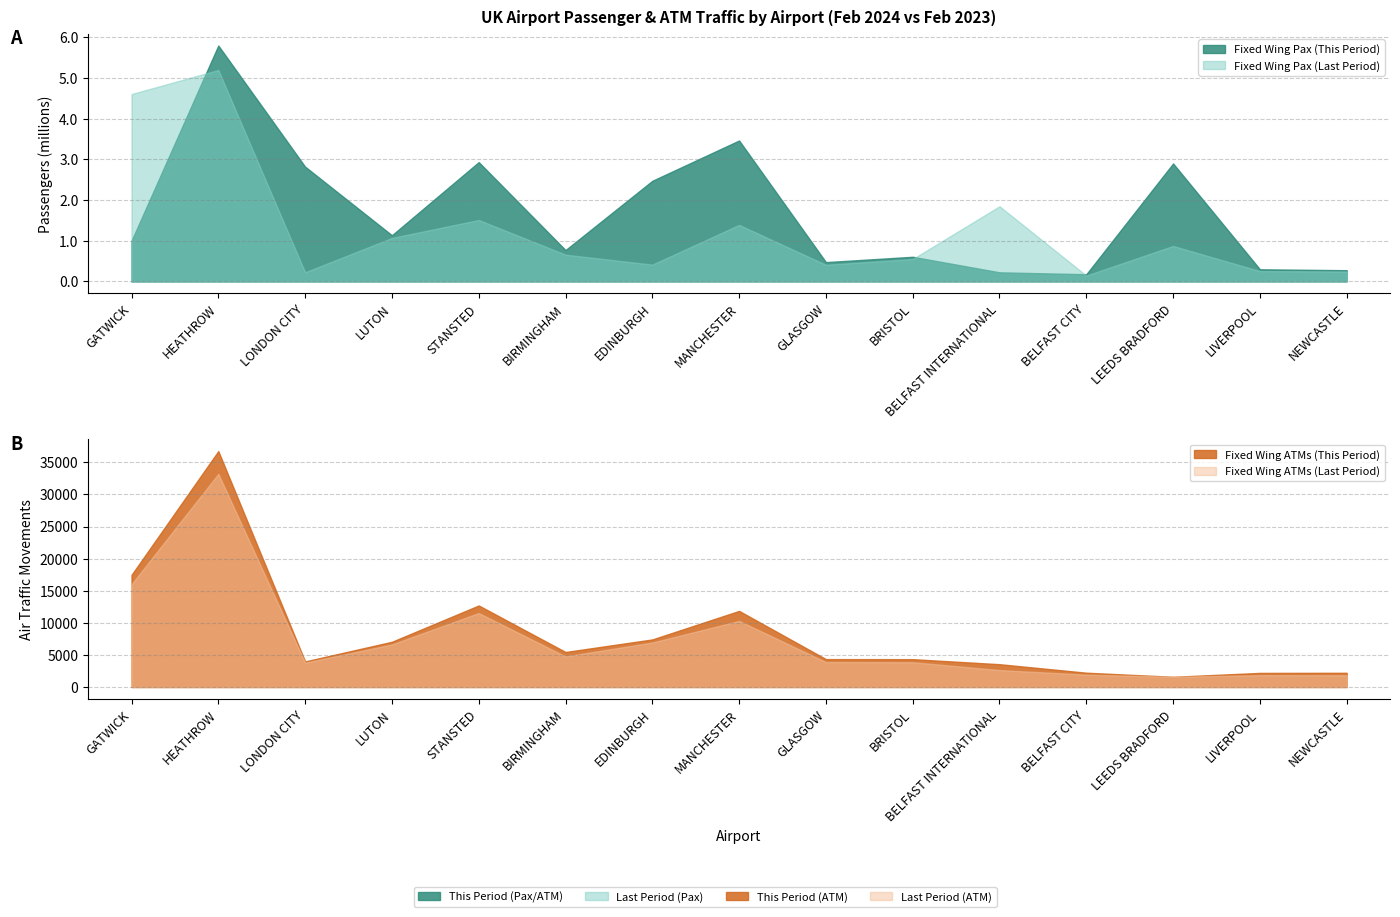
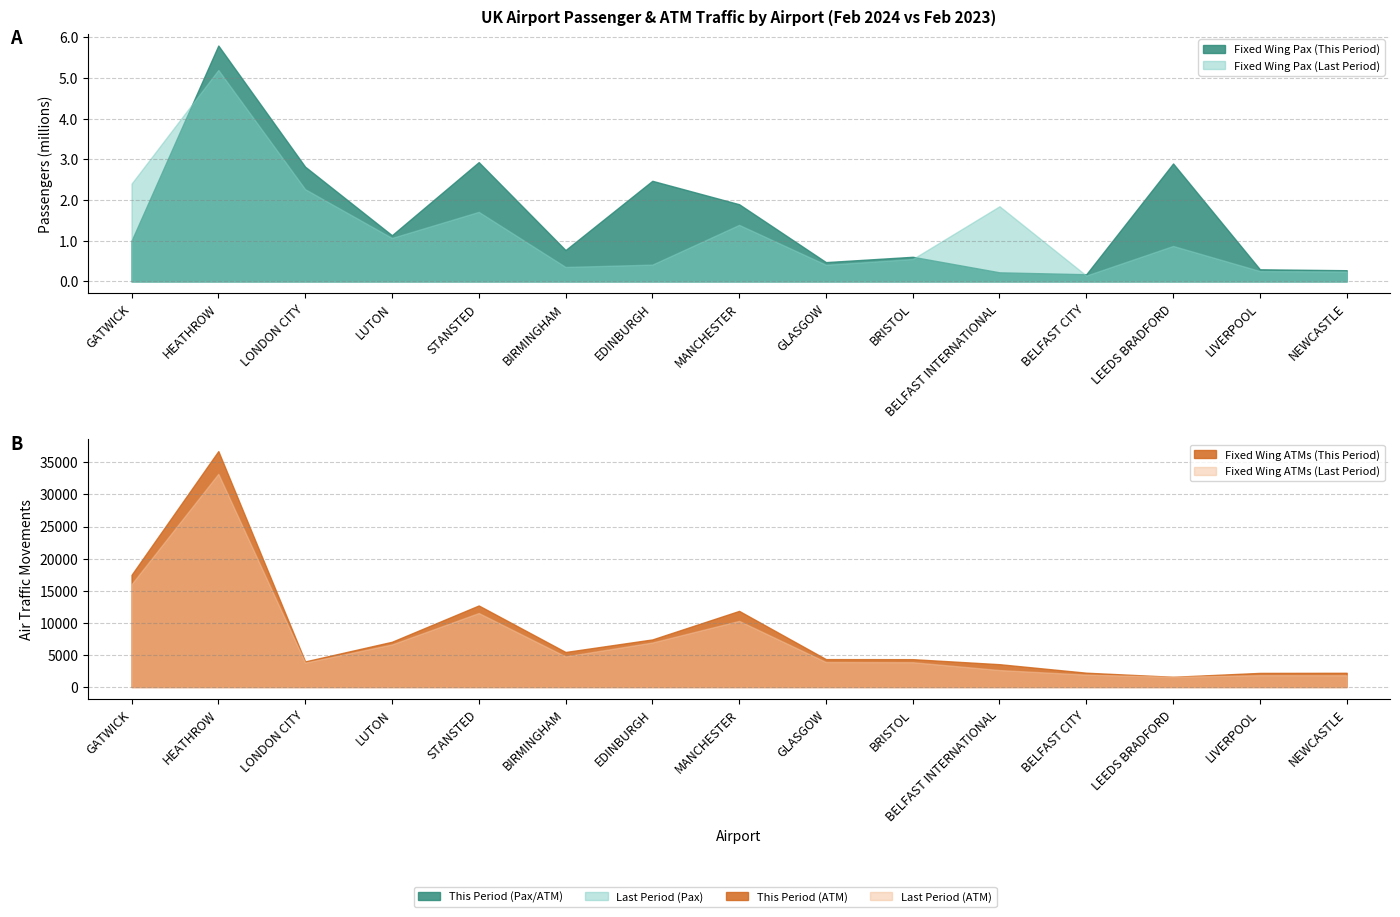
UK Airport Passenger & ATM Traffic by Airport (Feb 2024 vs Feb 2023), Fixed Wing Pax (Last Period), GATWICK: 4.6 -> 2.4
UK Airport Passenger & ATM Traffic by Airport (Feb 2024 vs Feb 2023), Fixed Wing Pax (Last Period), LONDON CITY: 0.2 -> 2.3
UK Airport Passenger & ATM Traffic by Airport (Feb 2024 vs Feb 2023), Fixed Wing Pax (Last Period), STANSTED: 1.5 -> 1.7
UK Airport Passenger & ATM Traffic by Airport (Feb 2024 vs Feb 2023), Fixed Wing Pax (Last Period), BIRMINGHAM: 0.7 -> 0.4
UK Airport Passenger & ATM Traffic by Airport (Feb 2024 vs Feb 2023), Fixed Wing Pax (This Period), MANCHESTER: 3.5 -> 1.9
